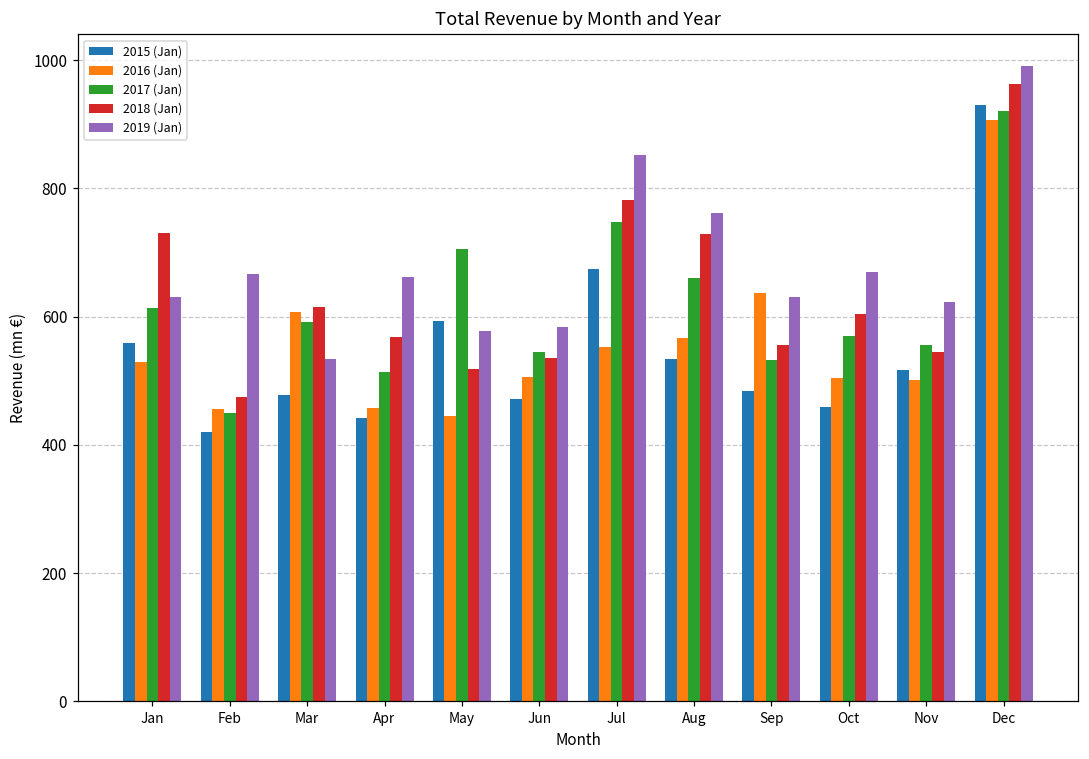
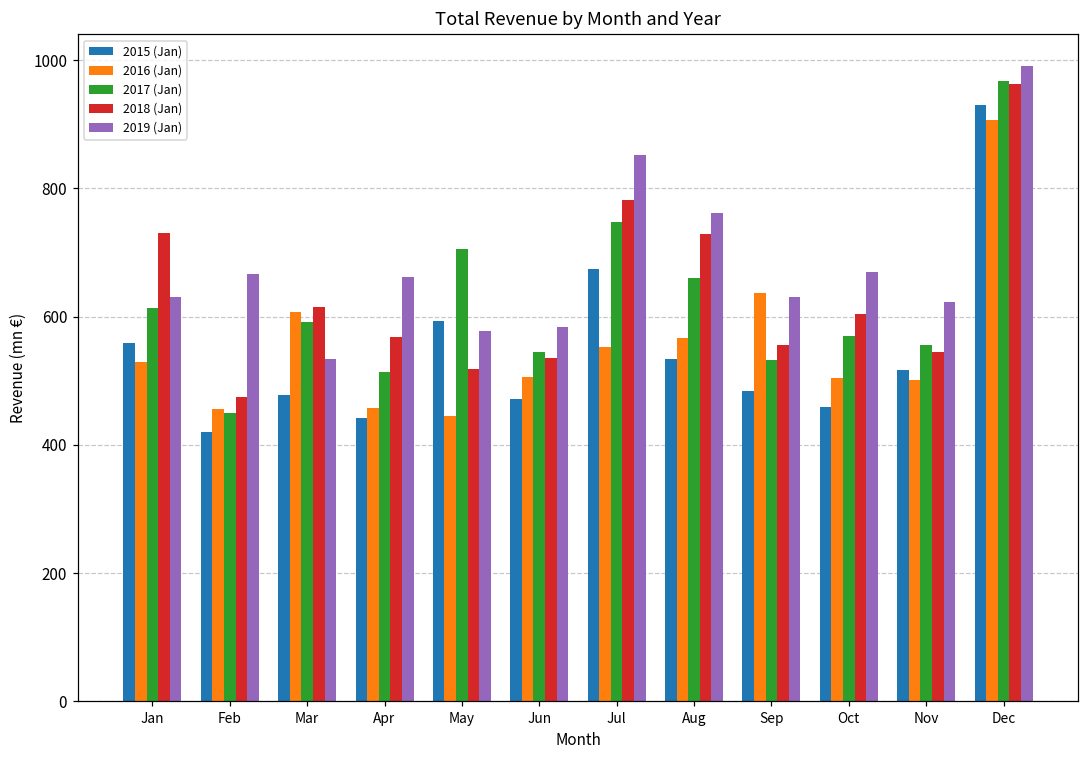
2017 (Jan), Dec: 920 -> 970
